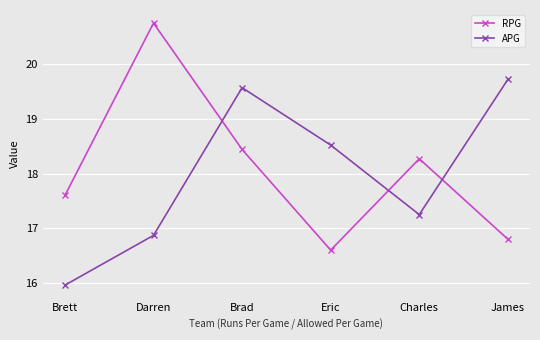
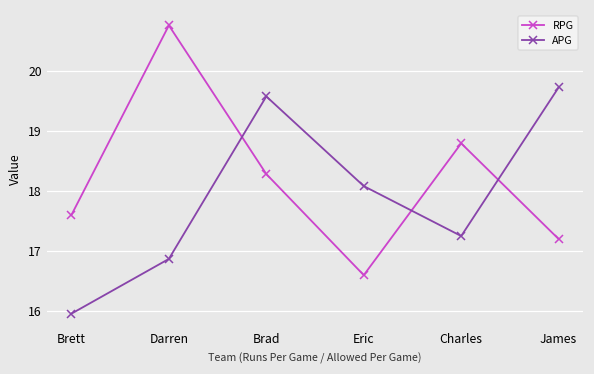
RPG, Brad: 18.4 -> 18.3
APG, Eric: 18.5 -> 18.1
RPG, Charles: 18.3 -> 18.8
RPG, James: 16.8 -> 17.2
